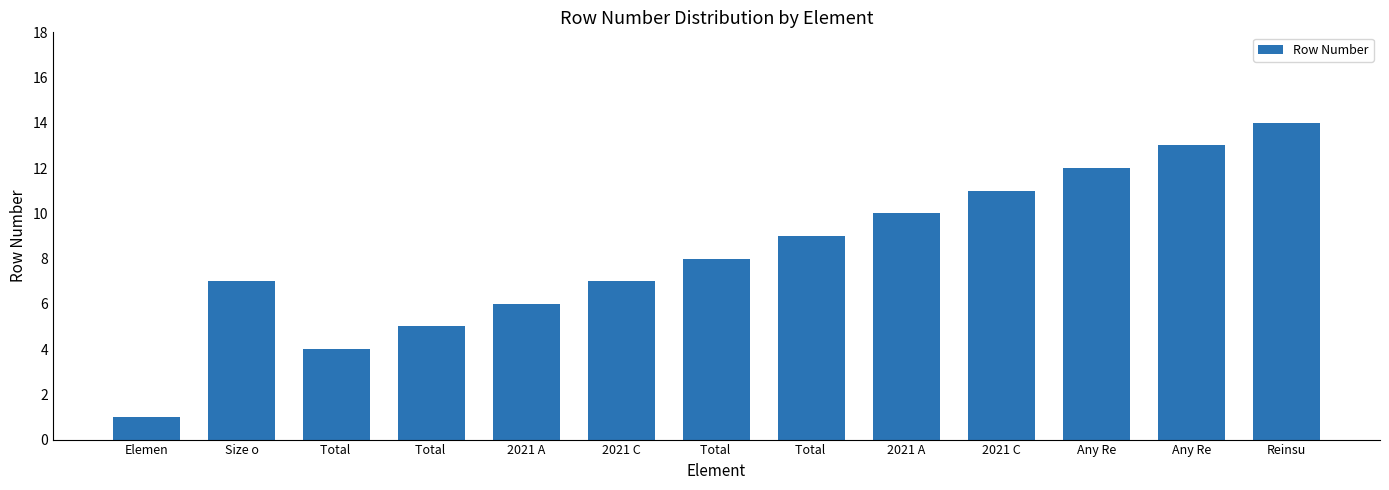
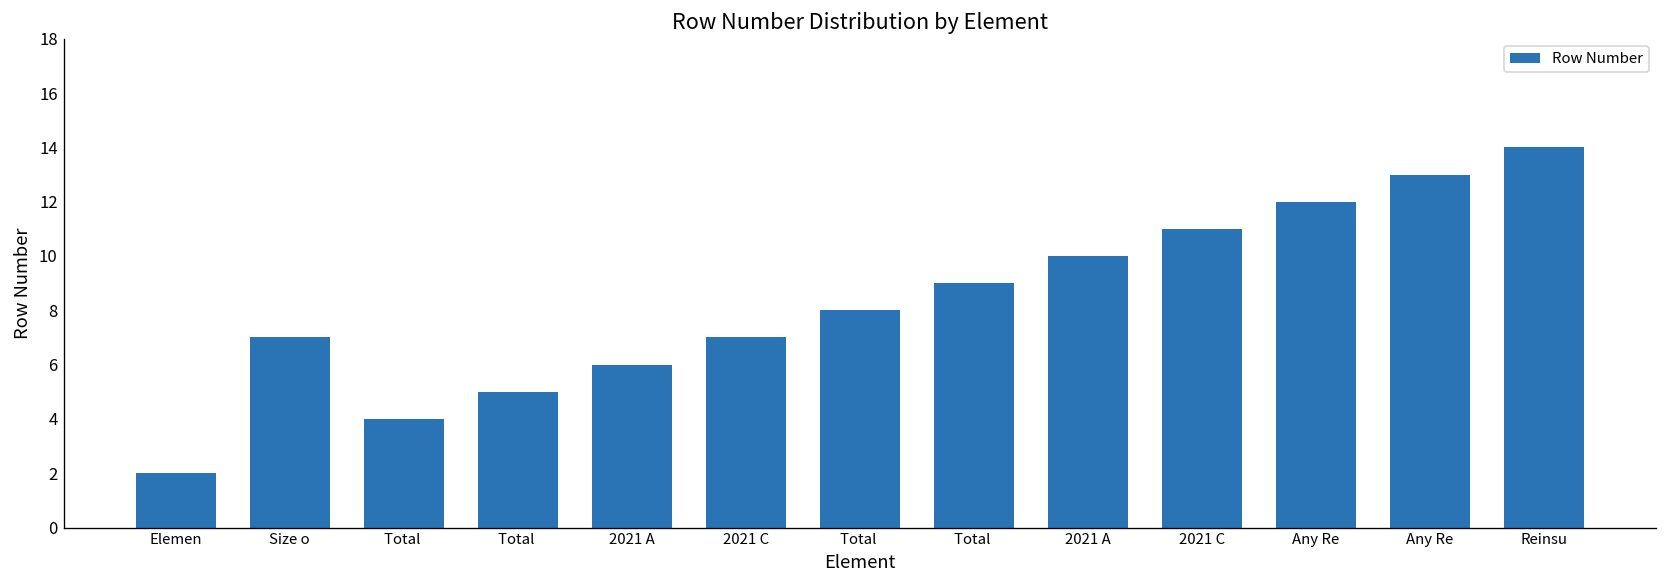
Elemen: 1 -> 2
